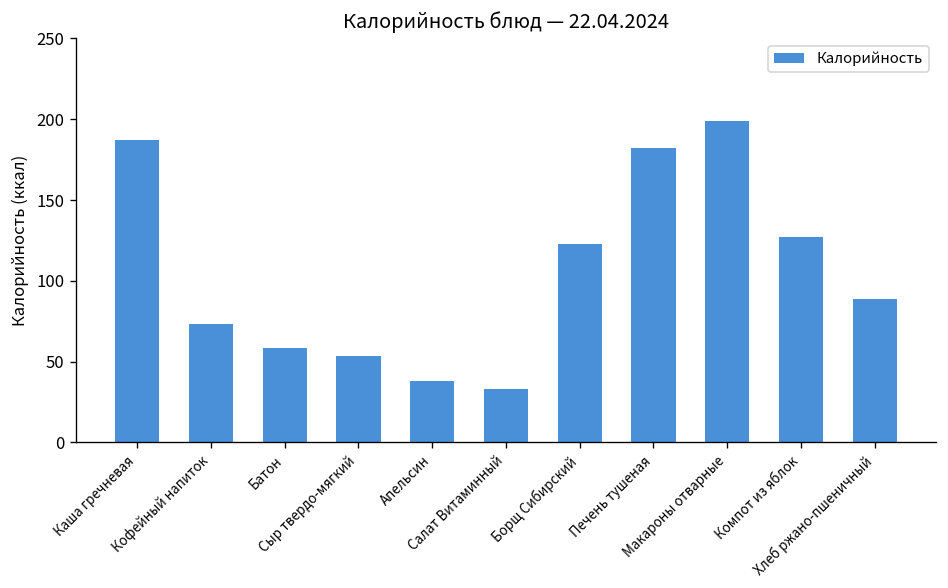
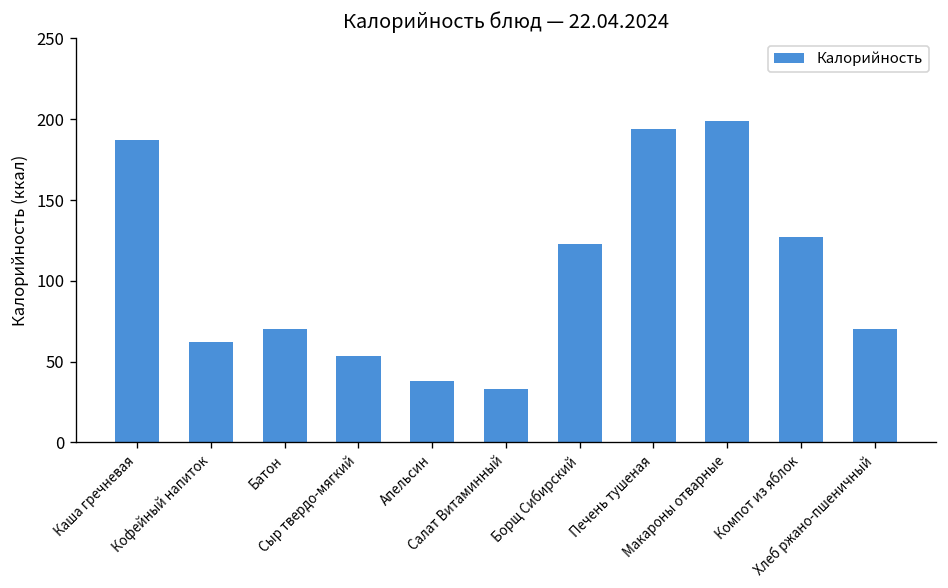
Кофейный напиток: 73 -> 62
Батон: 58 -> 70
Печень тушеная: 182 -> 194
Хлеб ржано-пшеничный: 89 -> 70
